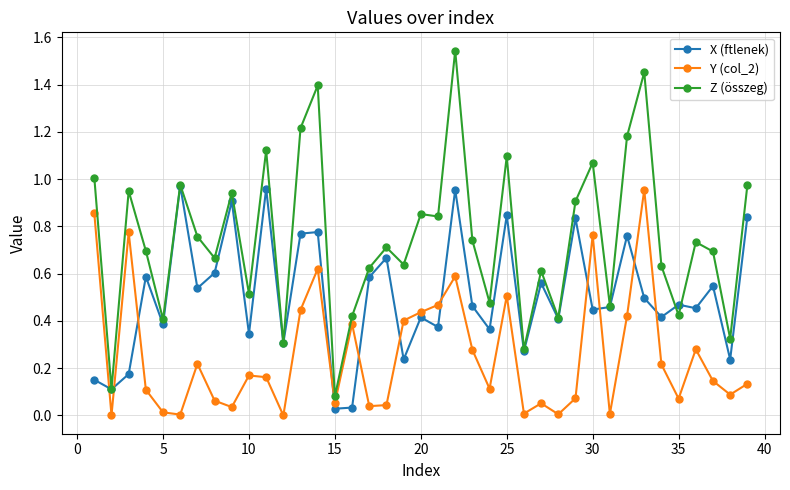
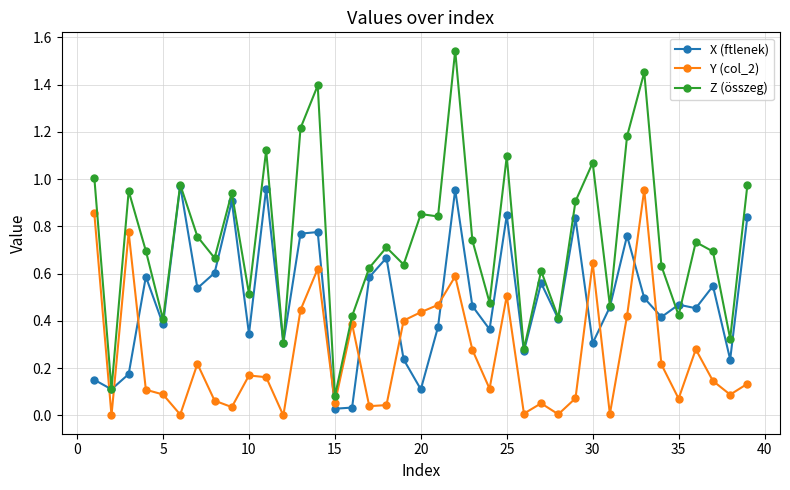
Y (col_2), 5: 0.01 -> 0.09
X (ftlenek), 20: 0.42 -> 0.11
X (ftlenek), 30: 0.45 -> 0.31
Y (col_2), 30: 0.76 -> 0.65
